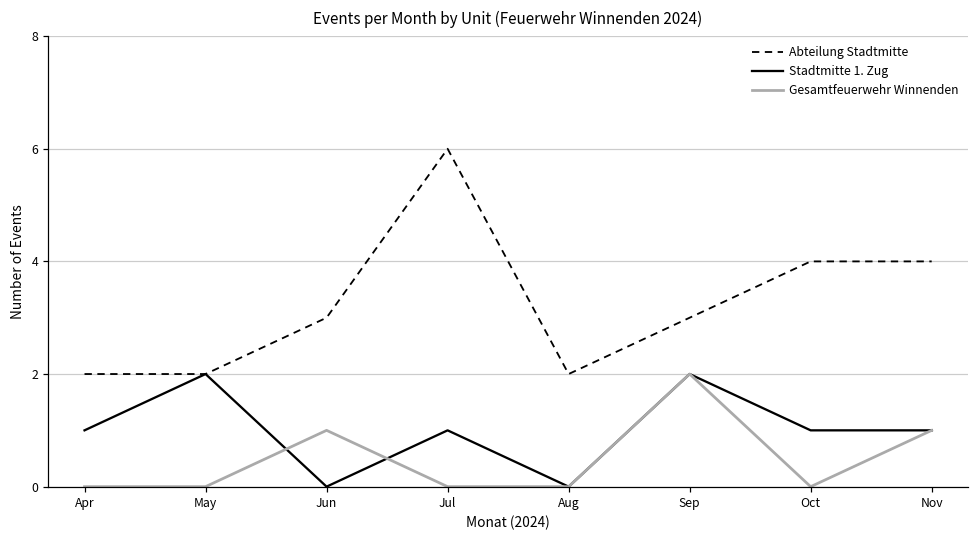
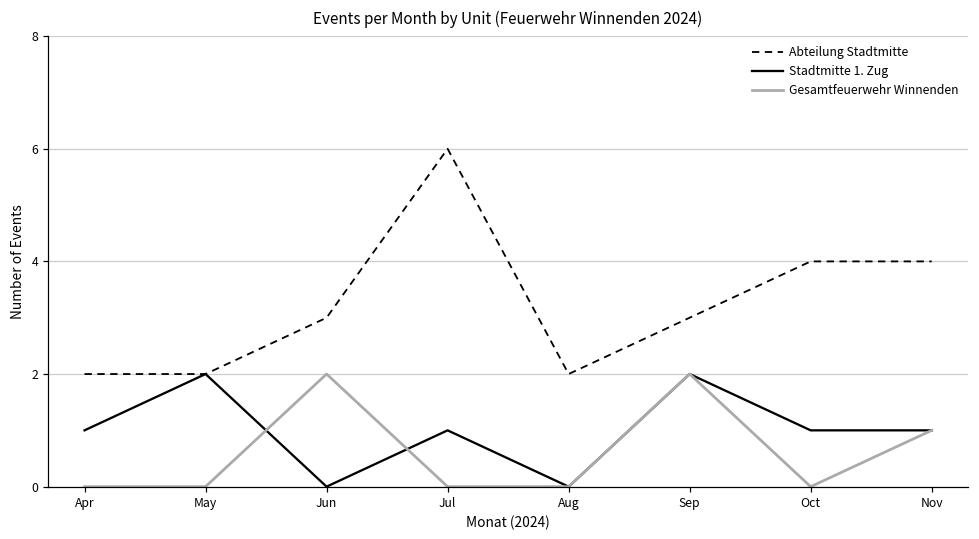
Gesamtfeuerwehr Winnenden, Jun: 1 -> 2
